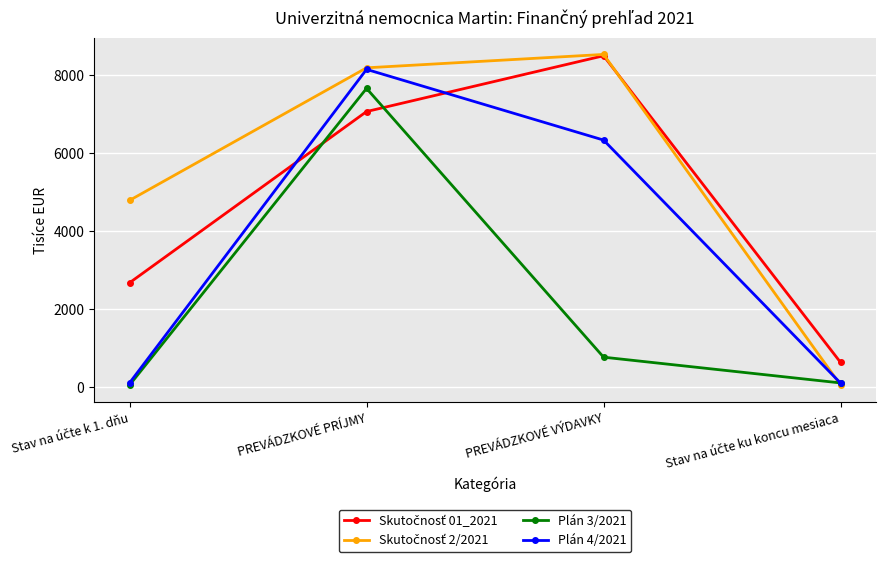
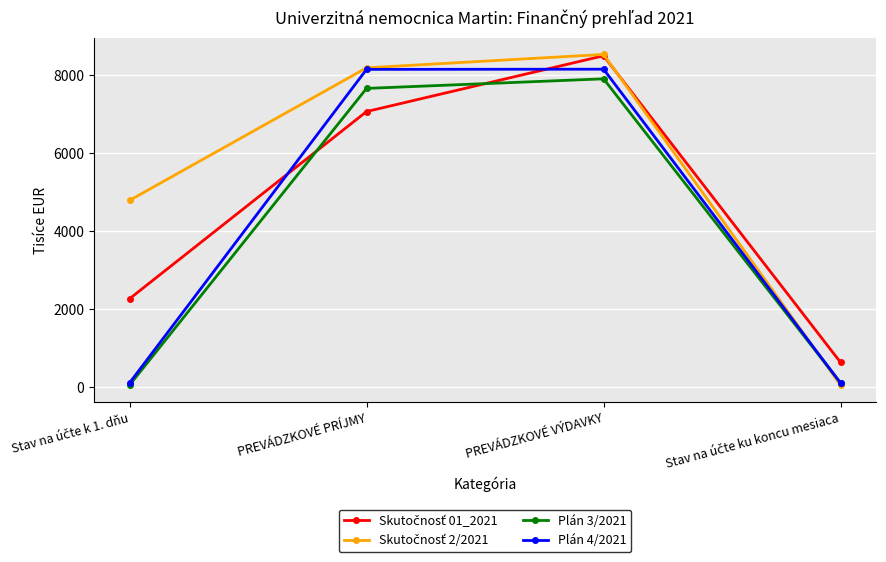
Skutočnosť 01_2021, Stav na účte k 1. dňu: 2700 -> 2300
Plán 3/2021, PREVÁDZKOVÉ VÝDAVKY: 800 -> 7900
Plán 4/2021, PREVÁDZKOVÉ VÝDAVKY: 6300 -> 8200
